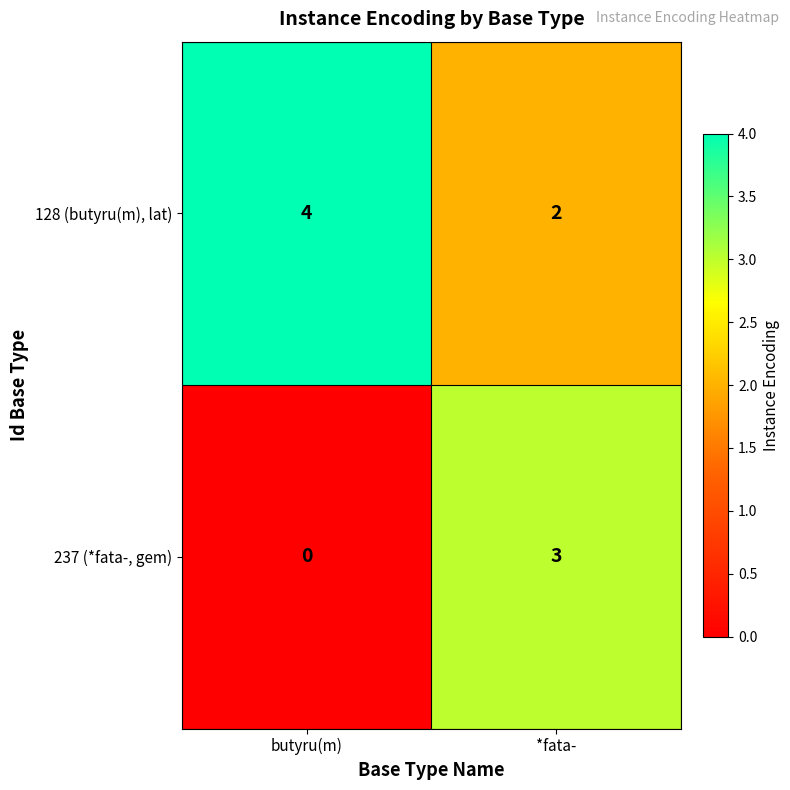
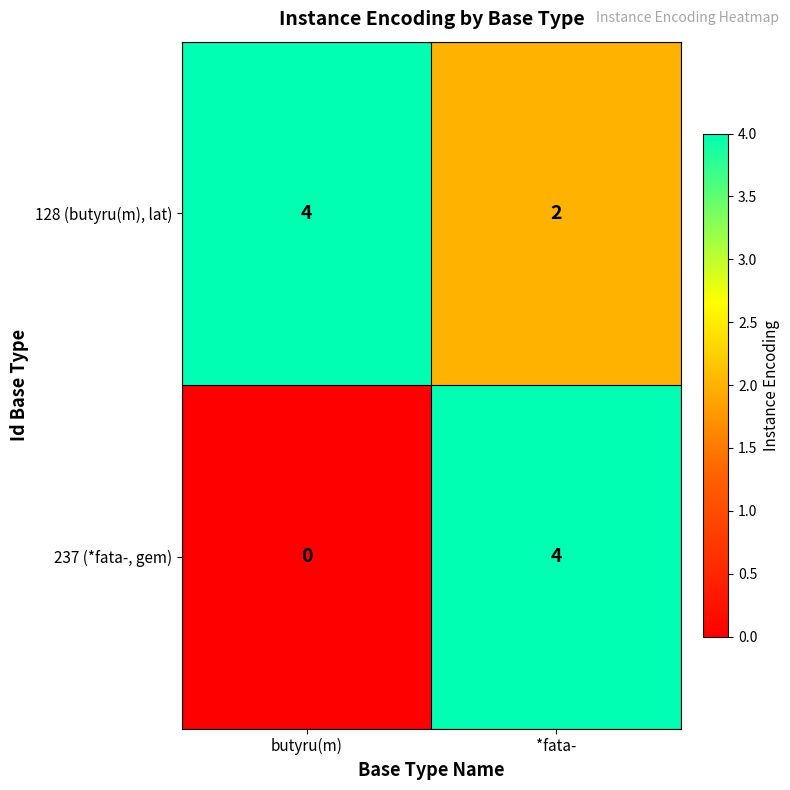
237 (*fata-, gem), *fata-: 3 -> 4
